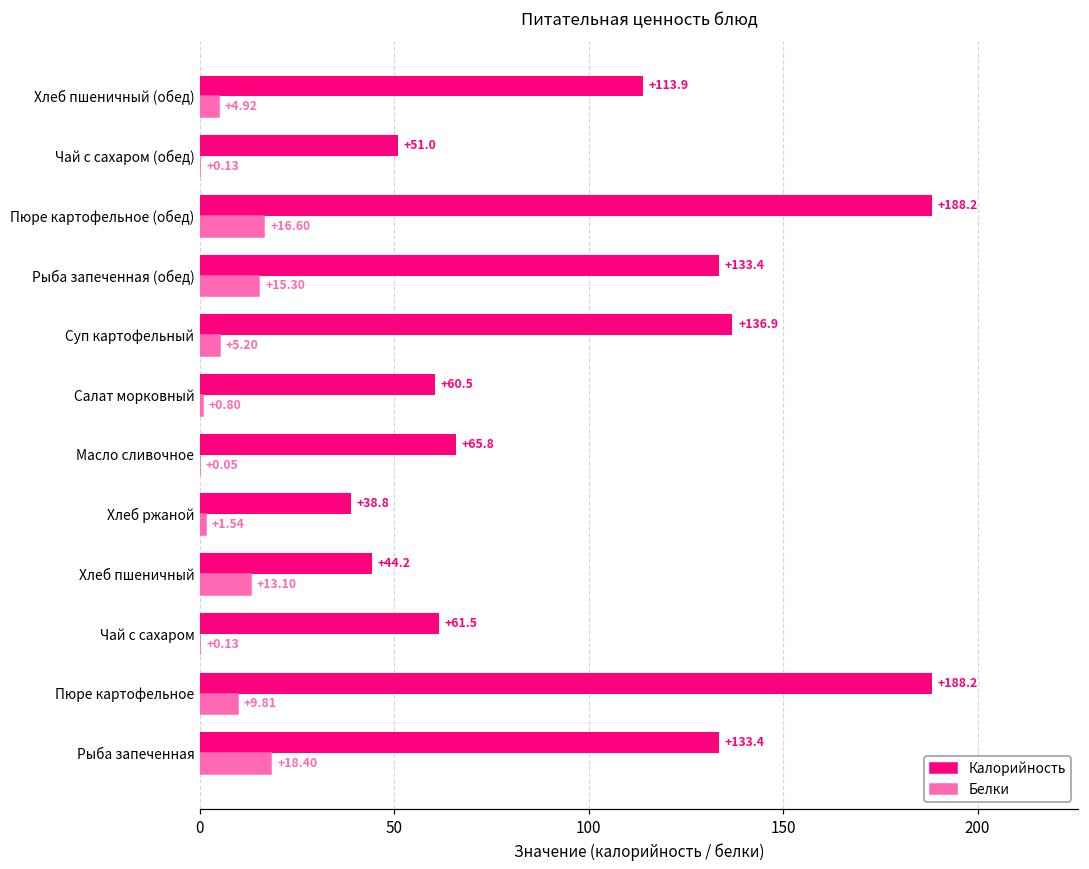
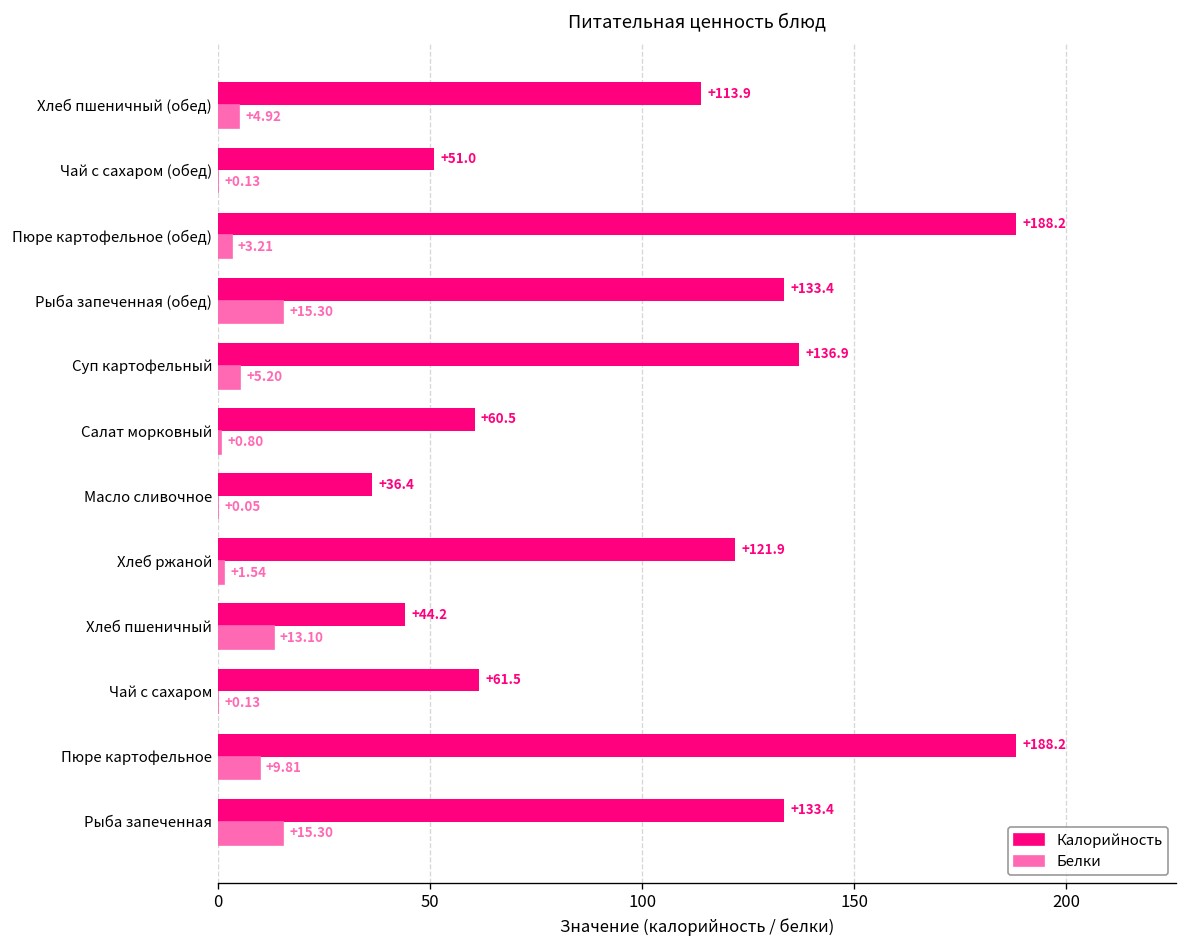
Белки, Пюре картофельное (обед): +16.60 -> +3.21
Калорийность, Масло сливочное: +65.8 -> +36.4
Калорийность, Хлеб ржаной: +38.8 -> +121.9
Белки, Рыба запеченная: +18.40 -> +15.30
